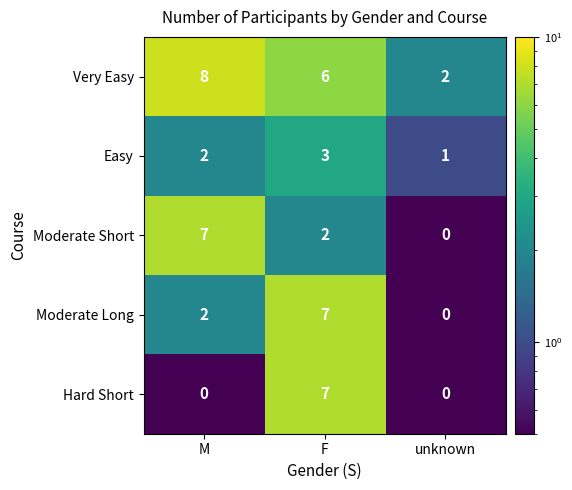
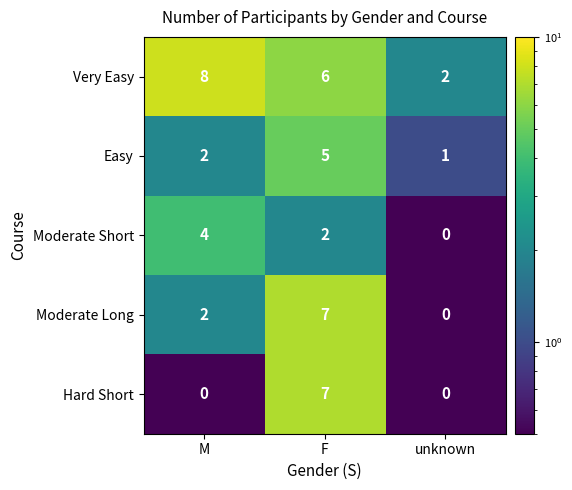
Easy, F: 3 -> 5
Moderate Short, M: 7 -> 4
